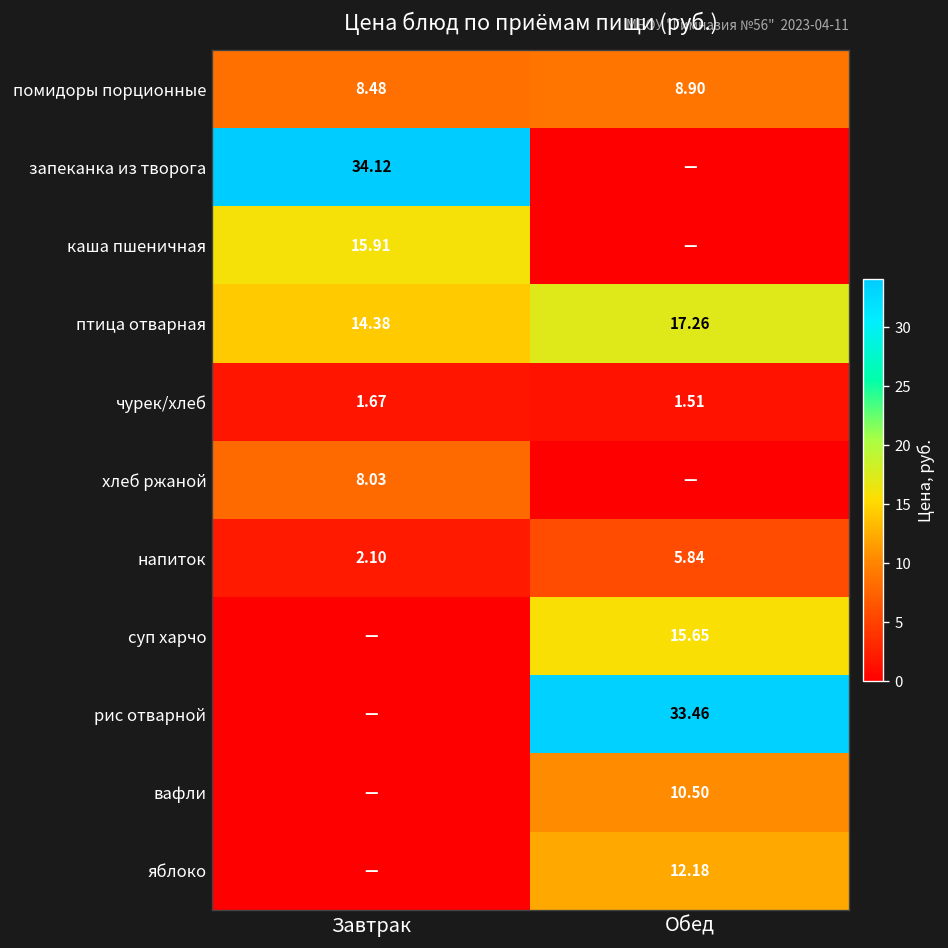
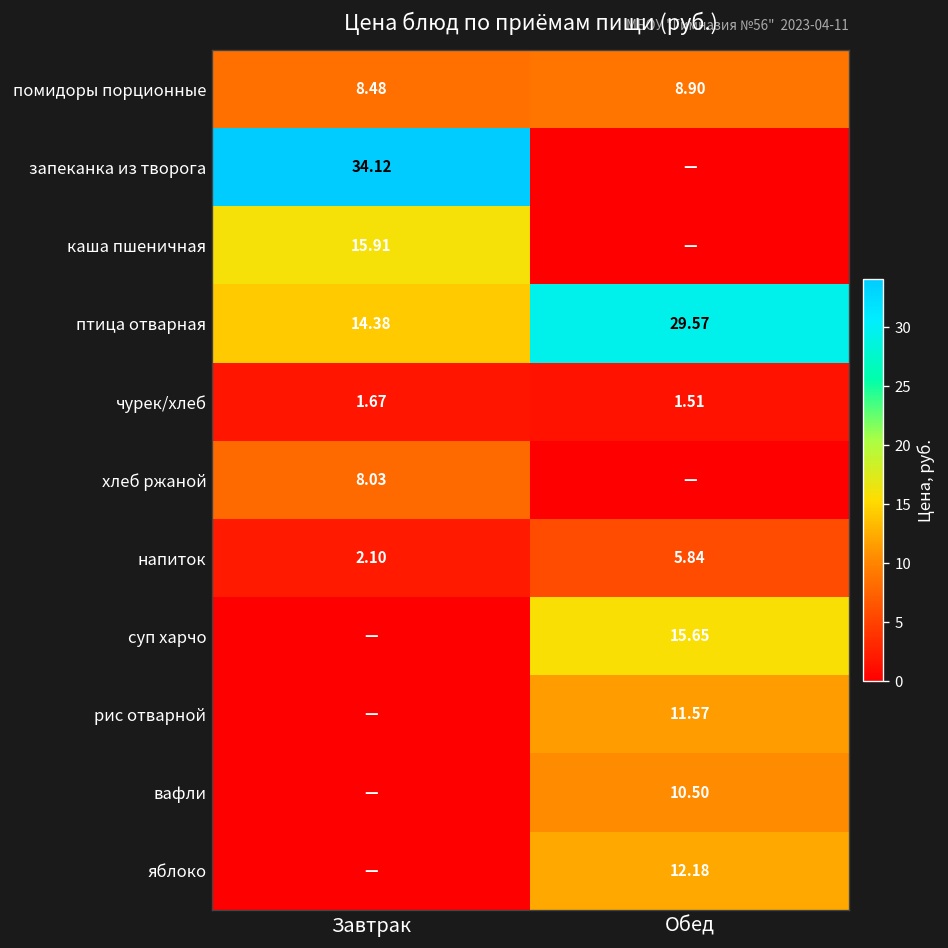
птица отварная, Обед: 17.26 -> 29.57
рис отварной, Обед: 33.46 -> 11.57
